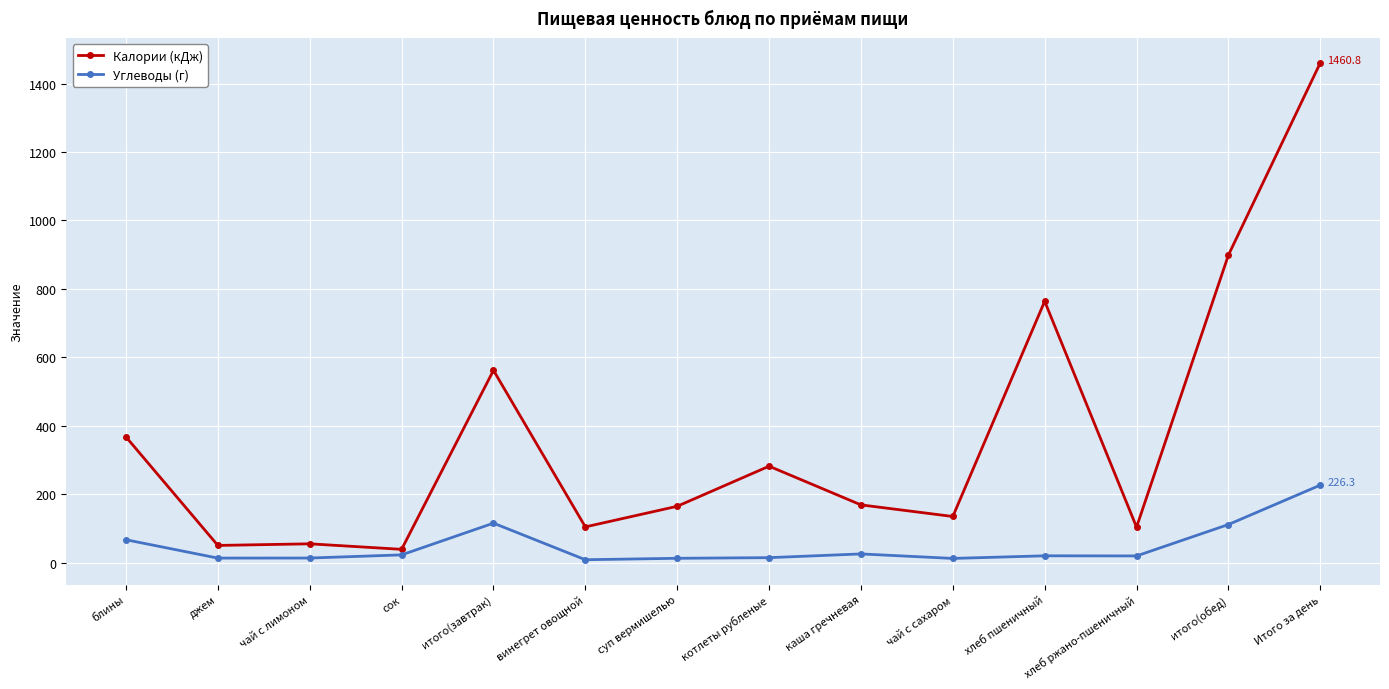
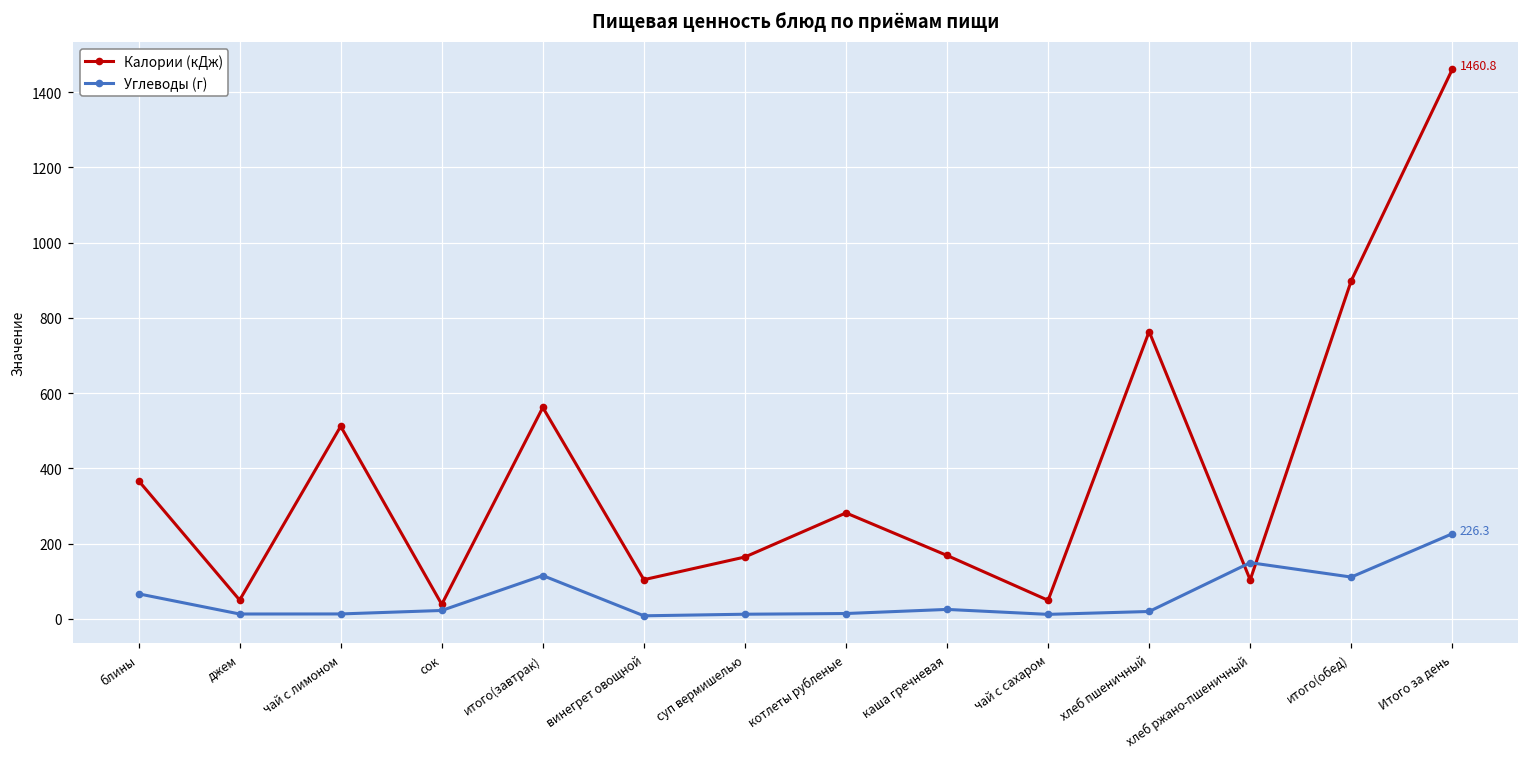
Калории (кДж), чай с лимоном: 50 -> 510
Калории (кДж), чай с сахаром: 130 -> 50
Углеводы (г), хлеб ржано-пшеничный: 20 -> 150
